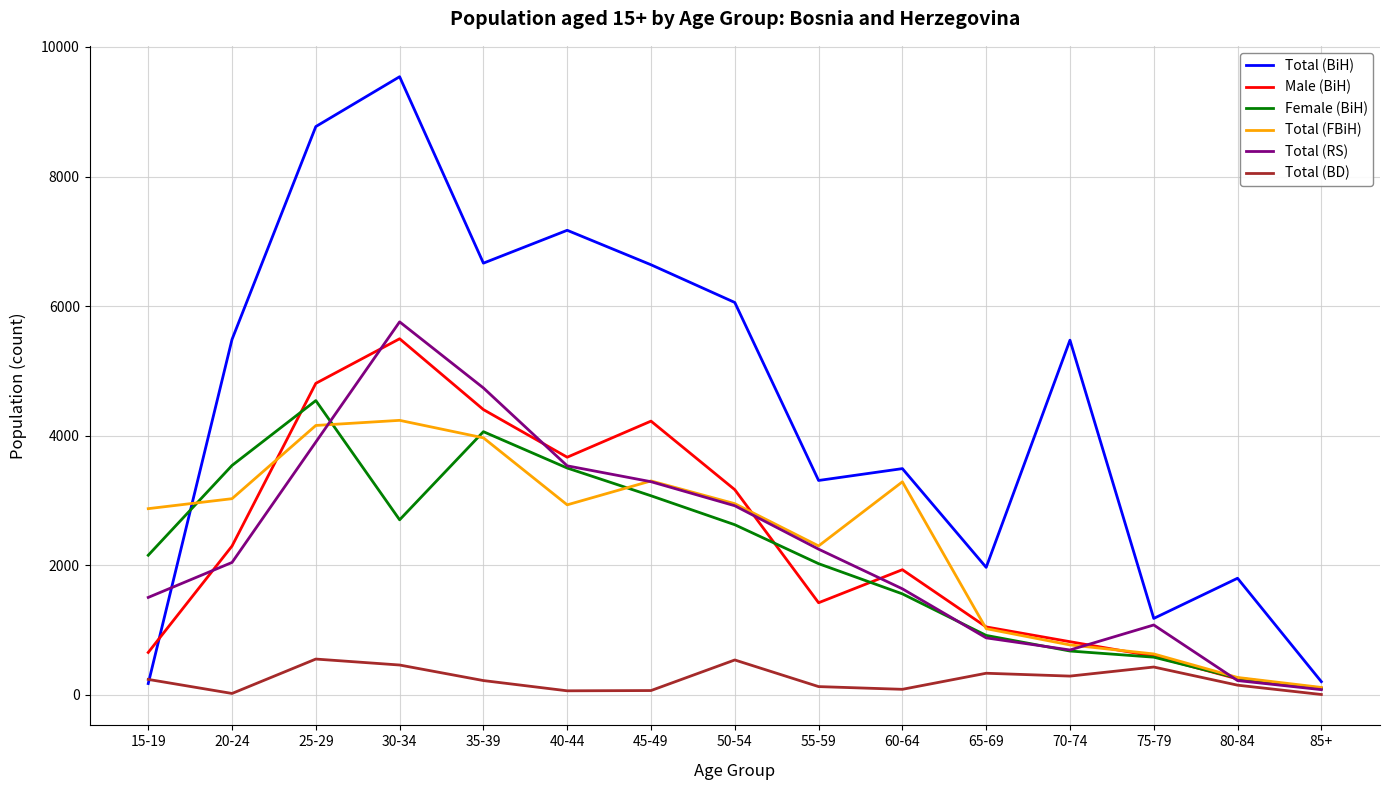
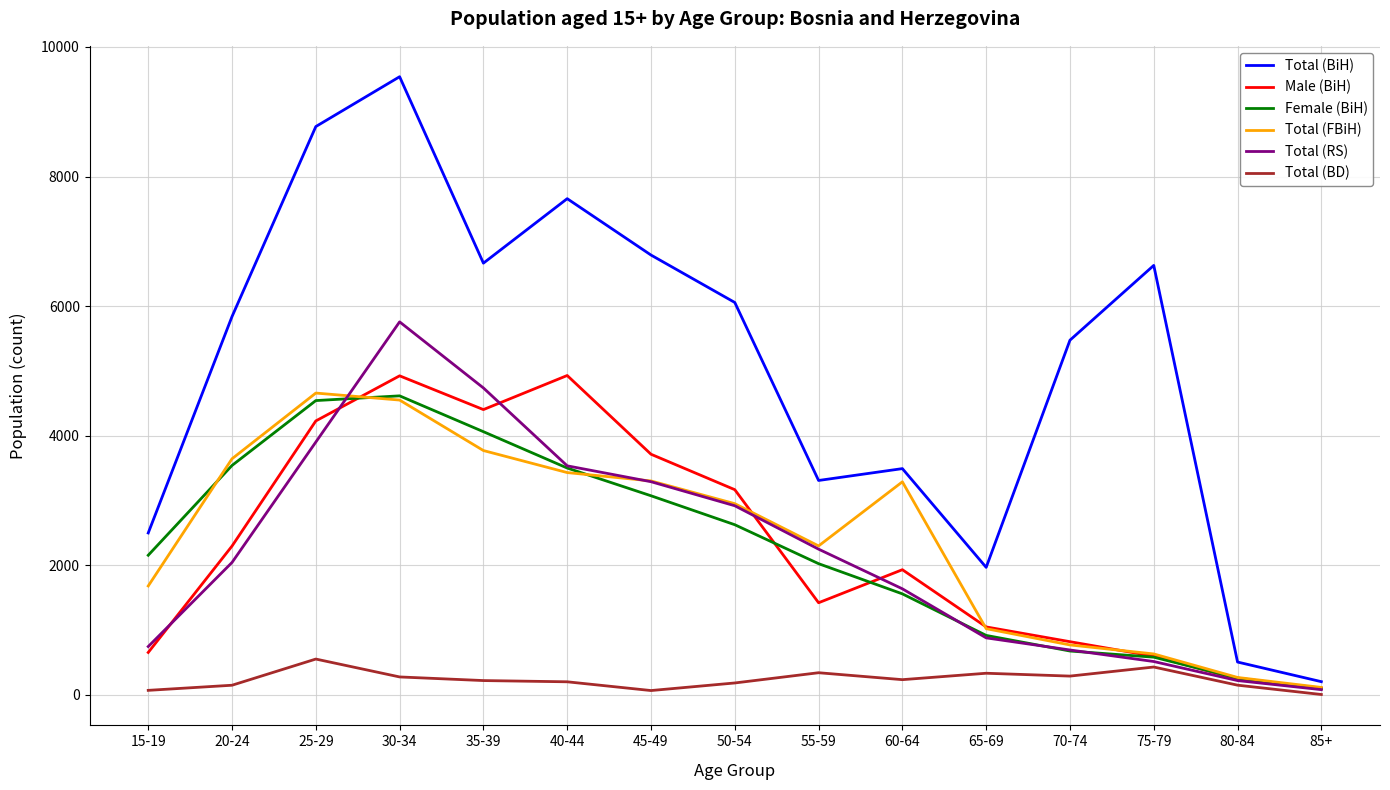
Total (BiH), 15-19: 200 -> 2500
Total (FBiH), 15-19: 2900 -> 1700
Total (RS), 15-19: 1500 -> 700
Total (BD), 15-19: 200 -> 100
Total (BiH), 20-24: 5500 -> 5800
Total (FBiH), 20-24: 3000 -> 3600
Total (BD), 20-24: 0 -> 200
Male (BiH), 25-29: 4800 -> 4200
Total (FBiH), 25-29: 4200 -> 4700
Male (BiH), 30-34: 5500 -> 4900
Female (BiH), 30-34: 2700 -> 4600
Total (FBiH), 30-34: 4200 -> 4600
Total (BD), 30-34: 500 -> 300
Total (FBiH), 35-39: 4000 -> 3800
Total (BiH), 40-44: 7200 -> 7700
Male (BiH), 40-44: 3700 -> 4900
Total (FBiH), 40-44: 2900 -> 3400
Total (BD), 40-44: 100 -> 200
Total (BiH), 45-49: 6600 -> 6800
Male (BiH), 45-49: 4200 -> 3700
Total (BD), 50-54: 500 -> 200
Total (BD), 55-59: 100 -> 300
Total (BD), 60-64: 100 -> 200
Total (BiH), 75-79: 1200 -> 6600
Total (RS), 75-79: 1100 -> 500
Total (BiH), 80-84: 1800 -> 500
